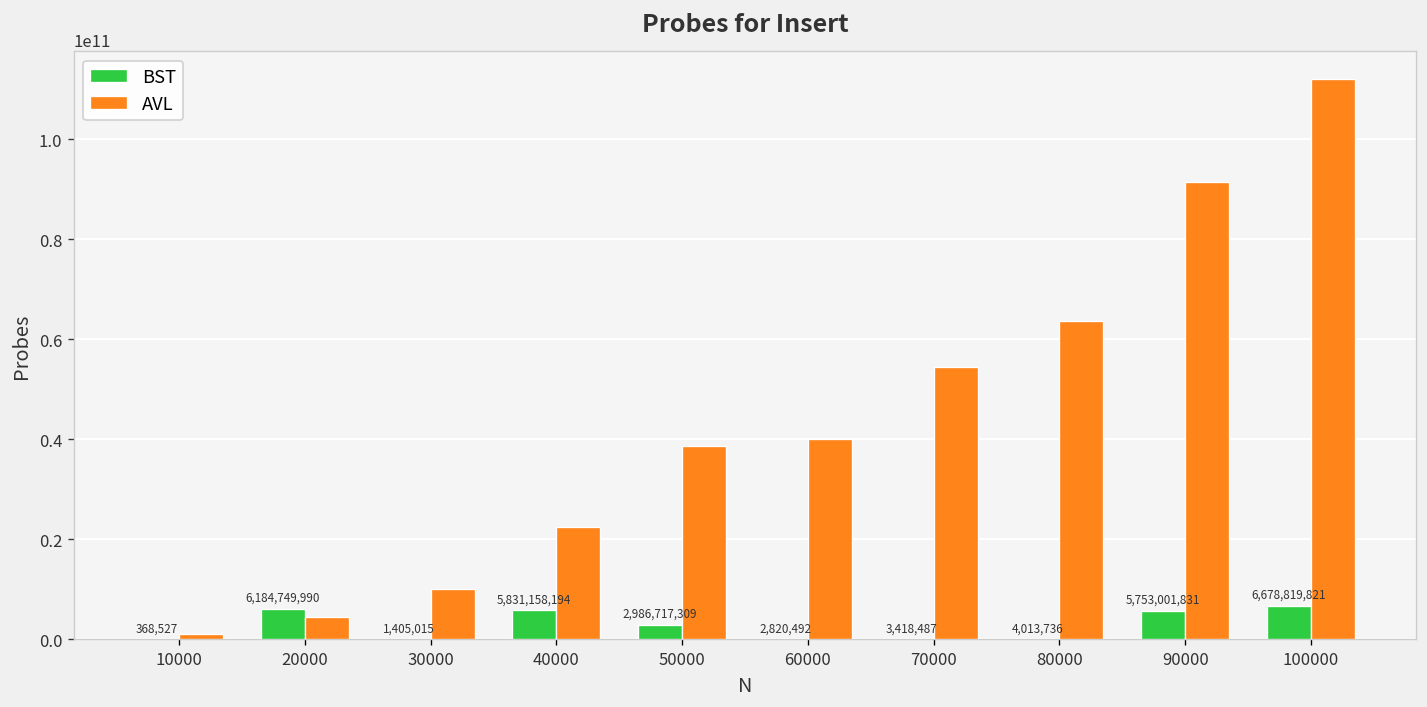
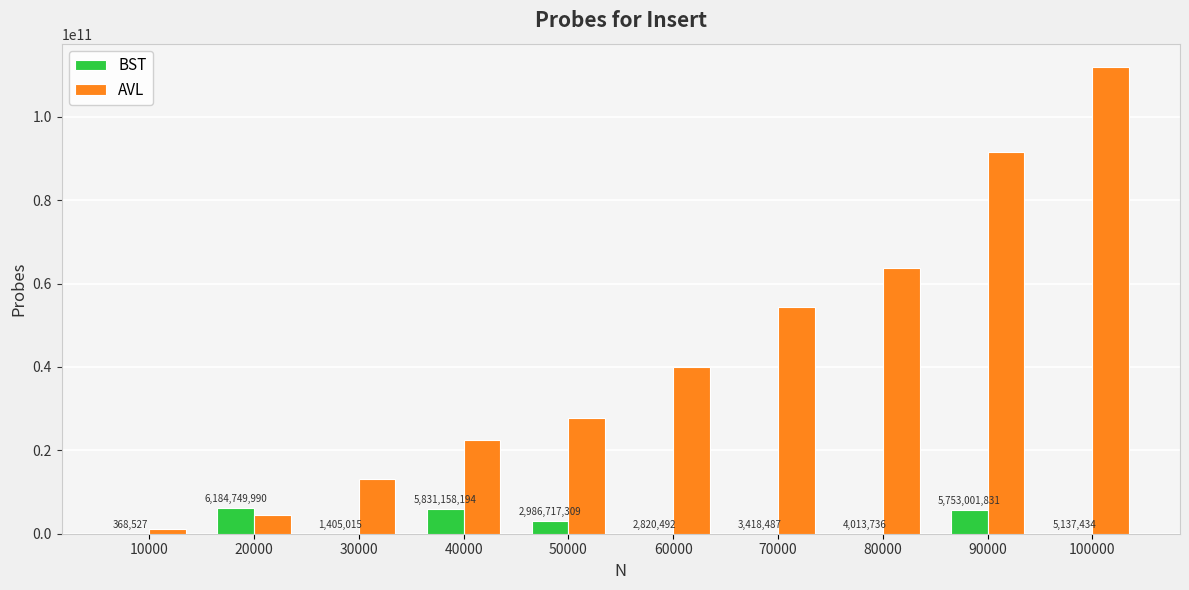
AVL, 30000: 10000000000 -> 13000000000
AVL, 50000: 39000000000 -> 28000000000
BST, 100000: 6,678,819,821 -> 5,137,434
